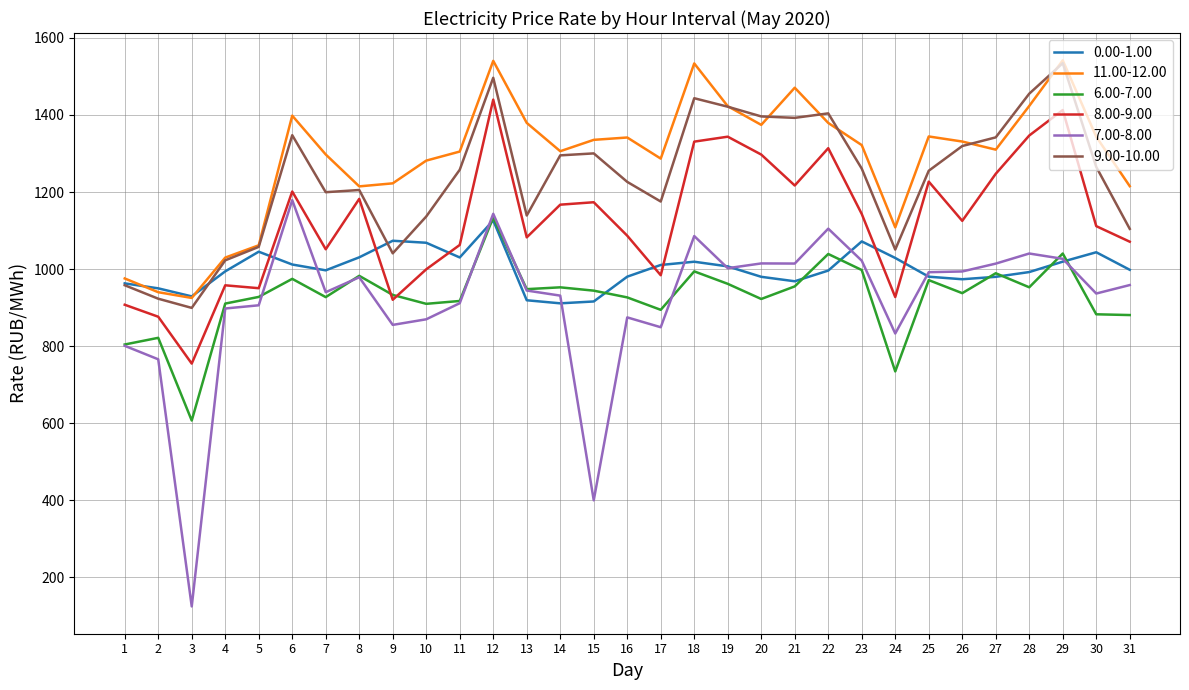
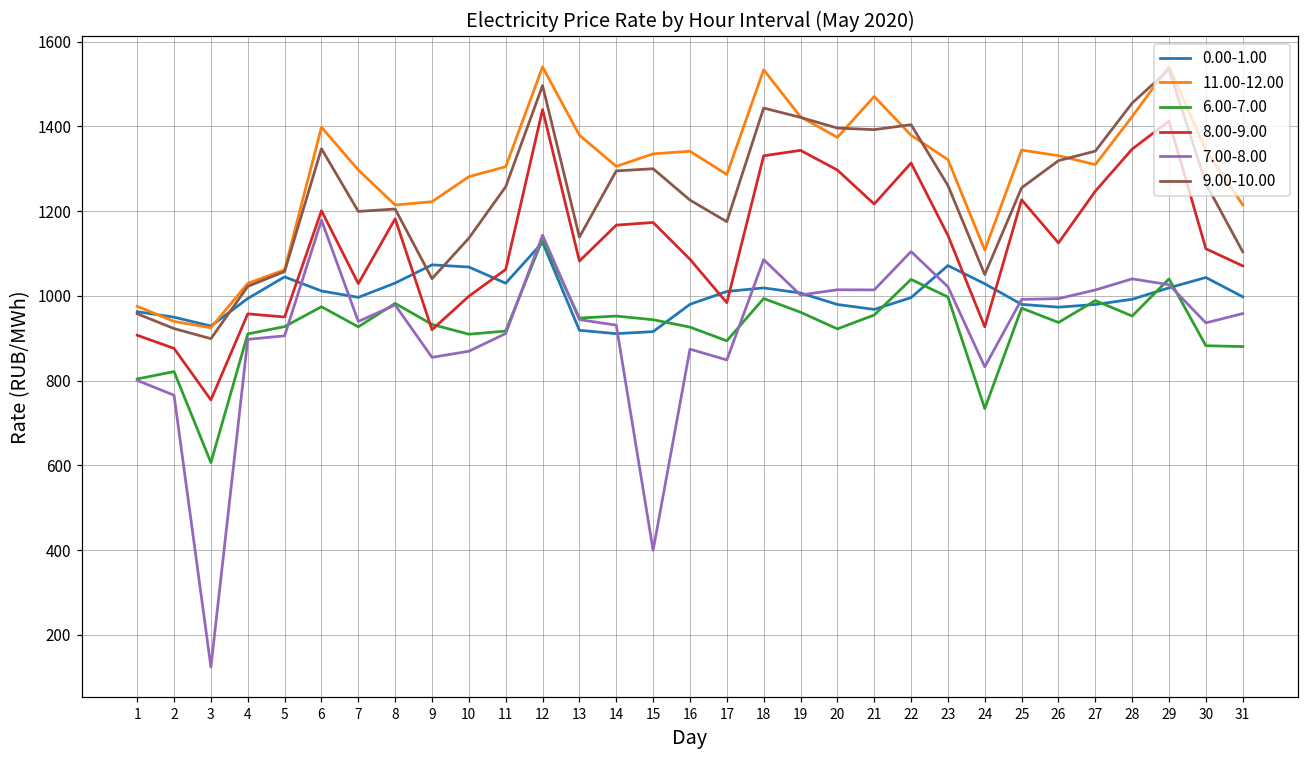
8.00-9.00, 7: 1050 -> 1030
